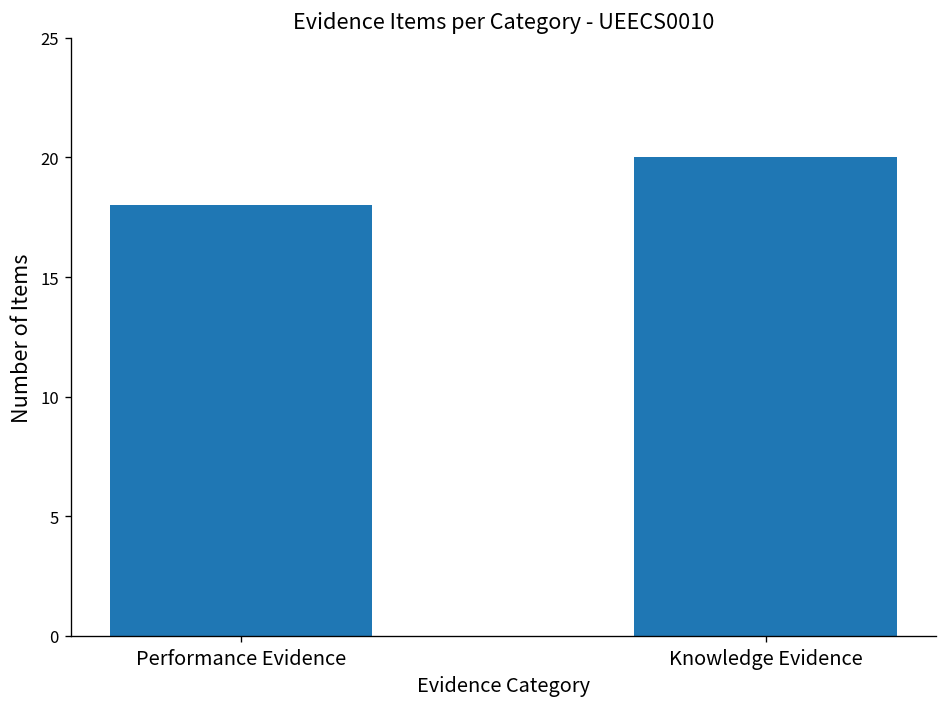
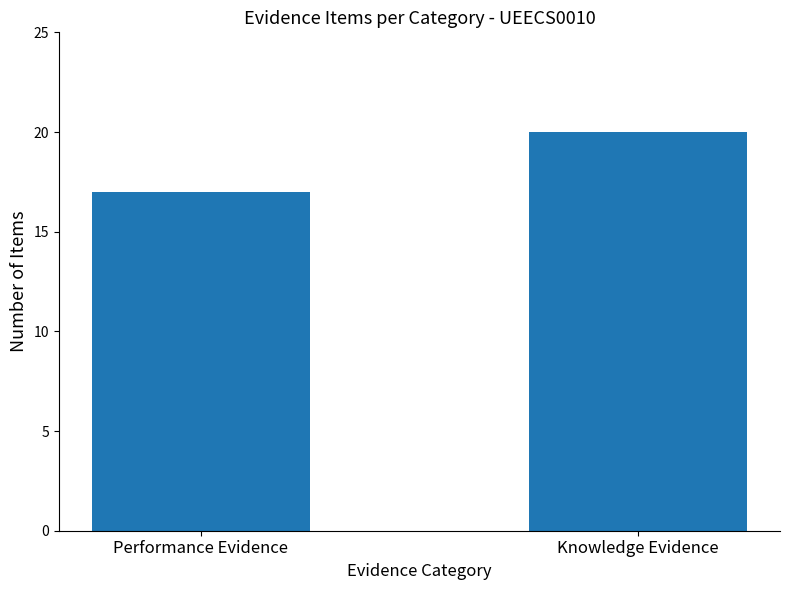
Performance Evidence: 18 -> 17
